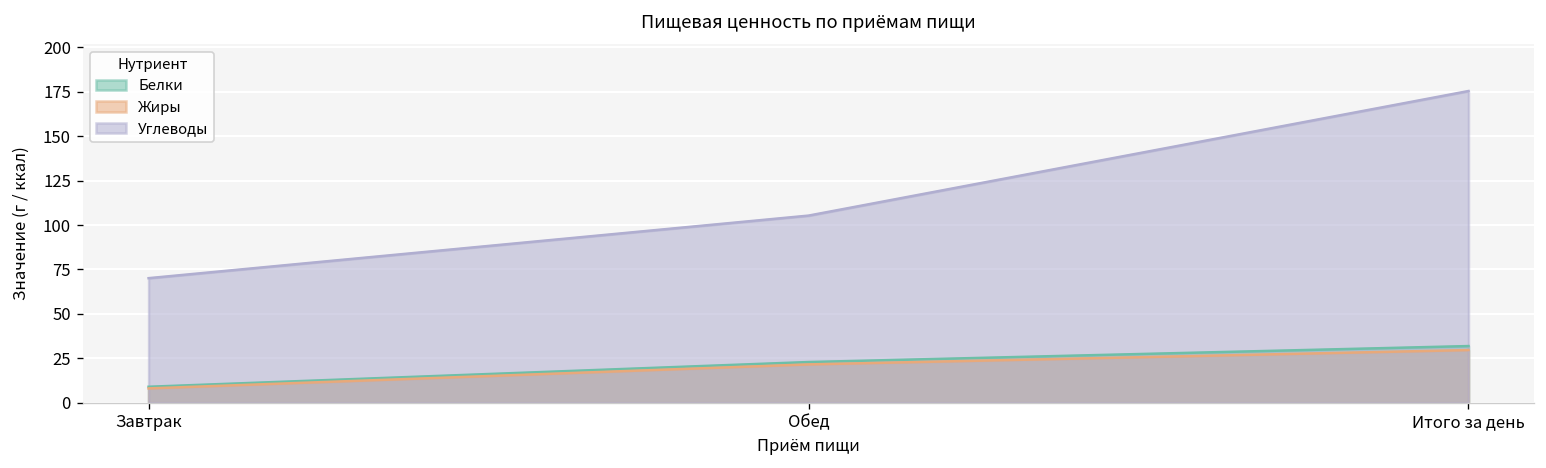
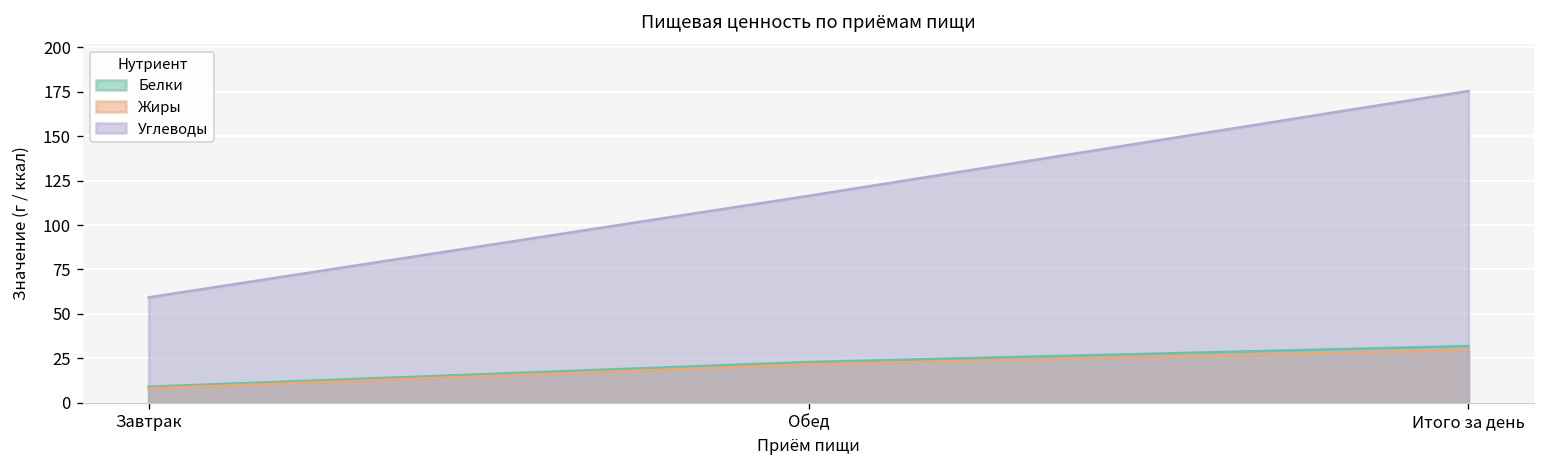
Углеводы, Завтрак: 70 -> 59
Углеводы, Обед: 105 -> 116
